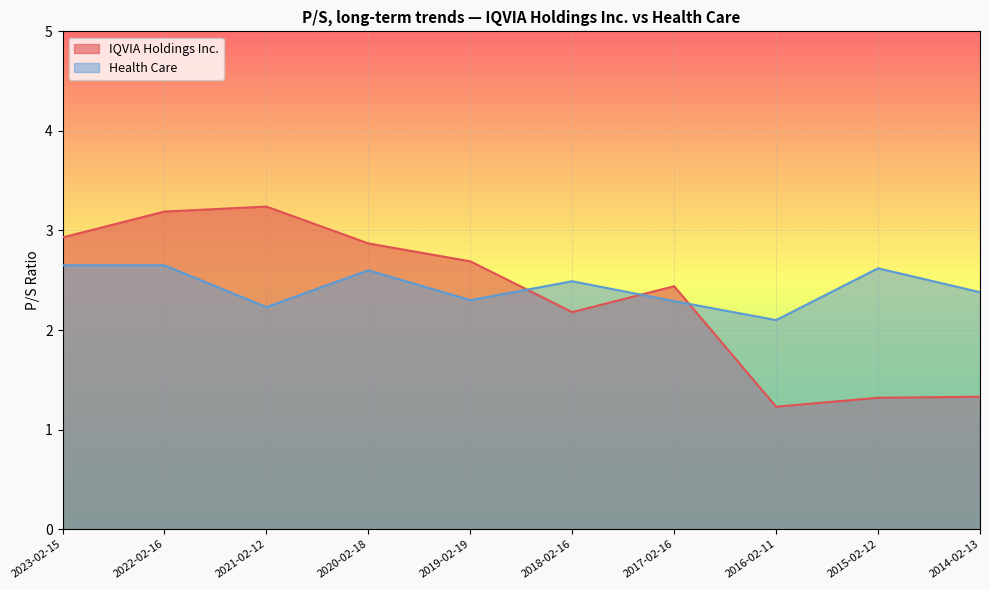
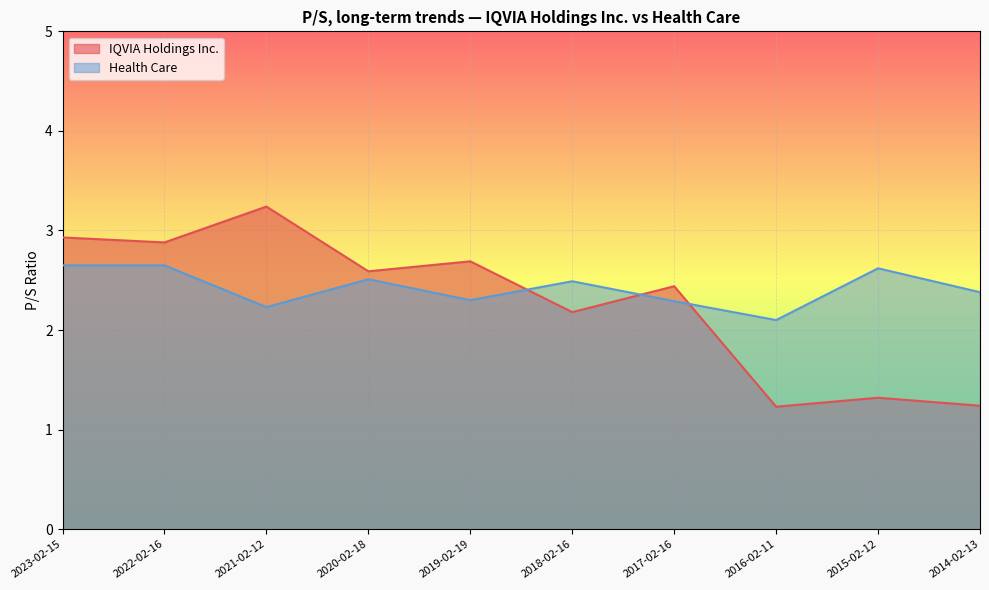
IQVIA Holdings Inc., 2022-02-16: 3.2 -> 2.9
IQVIA Holdings Inc., 2020-02-18: 2.9 -> 2.6
Health Care, 2020-02-18: 2.6 -> 2.5
IQVIA Holdings Inc., 2014-02-13: 1.3 -> 1.2
